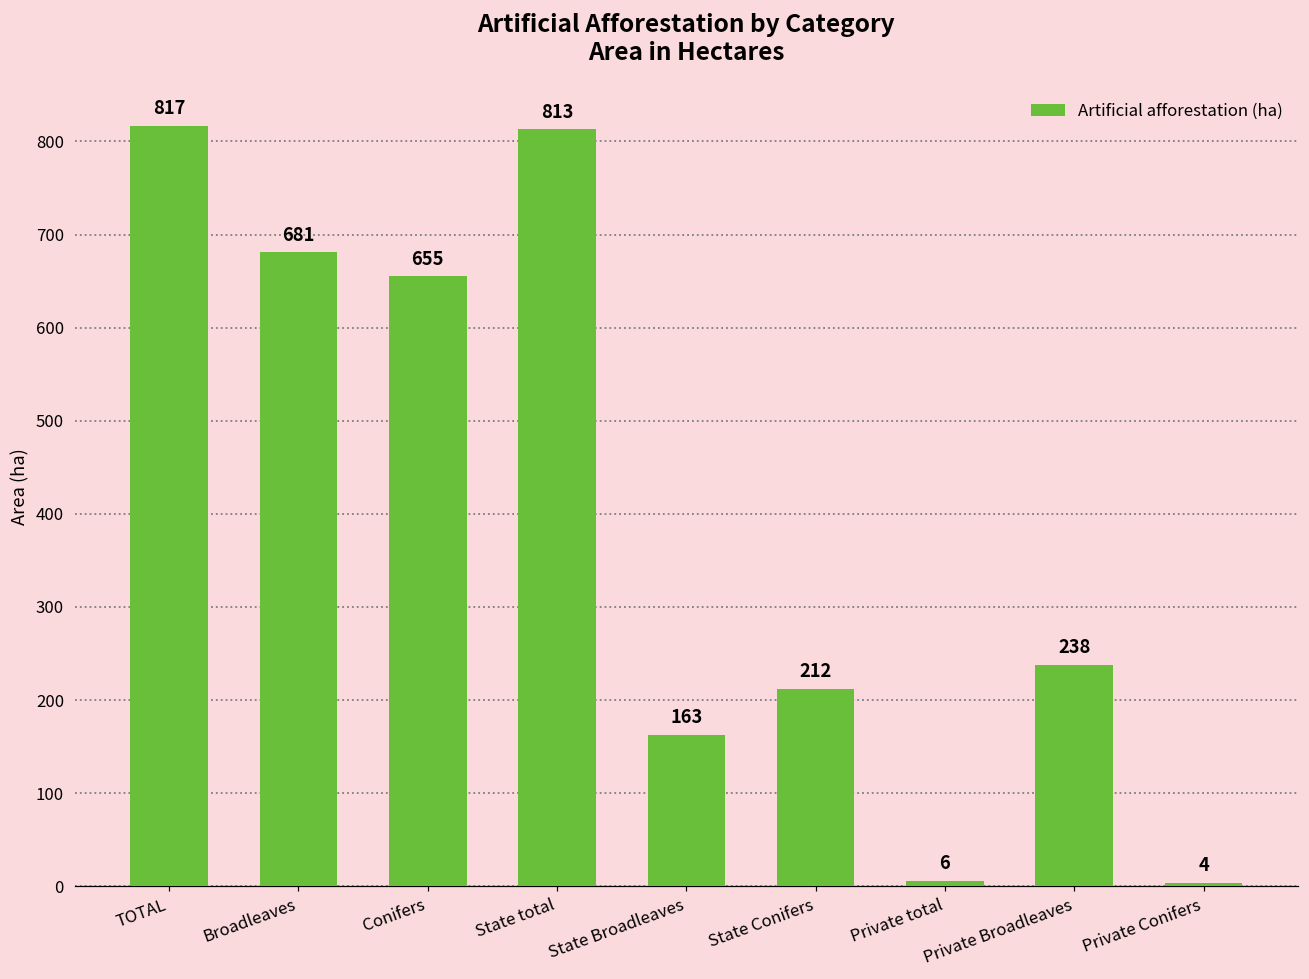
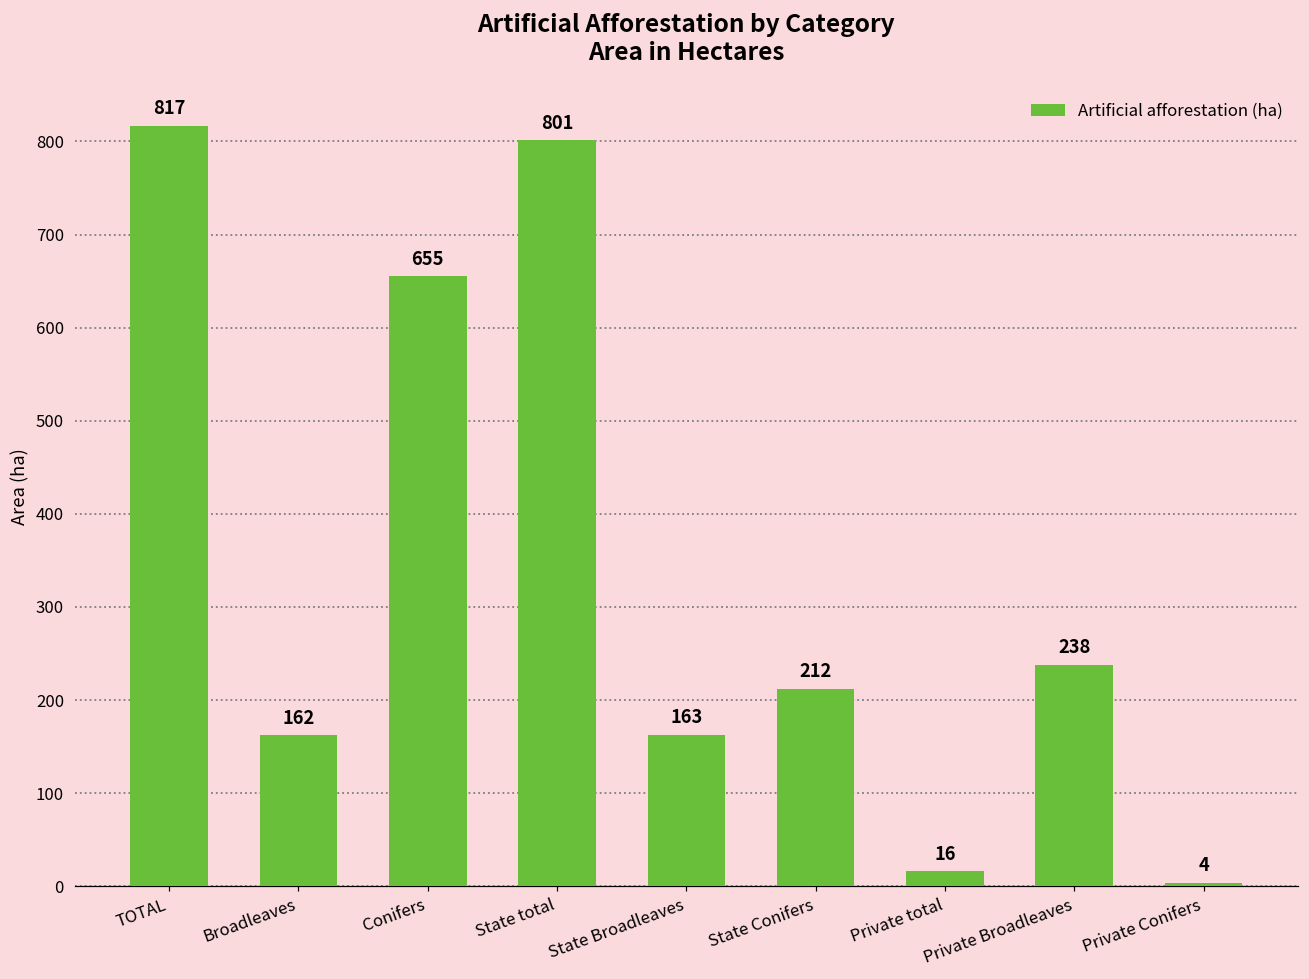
Broadleaves: 681 -> 162
State total: 813 -> 801
Private total: 6 -> 16
